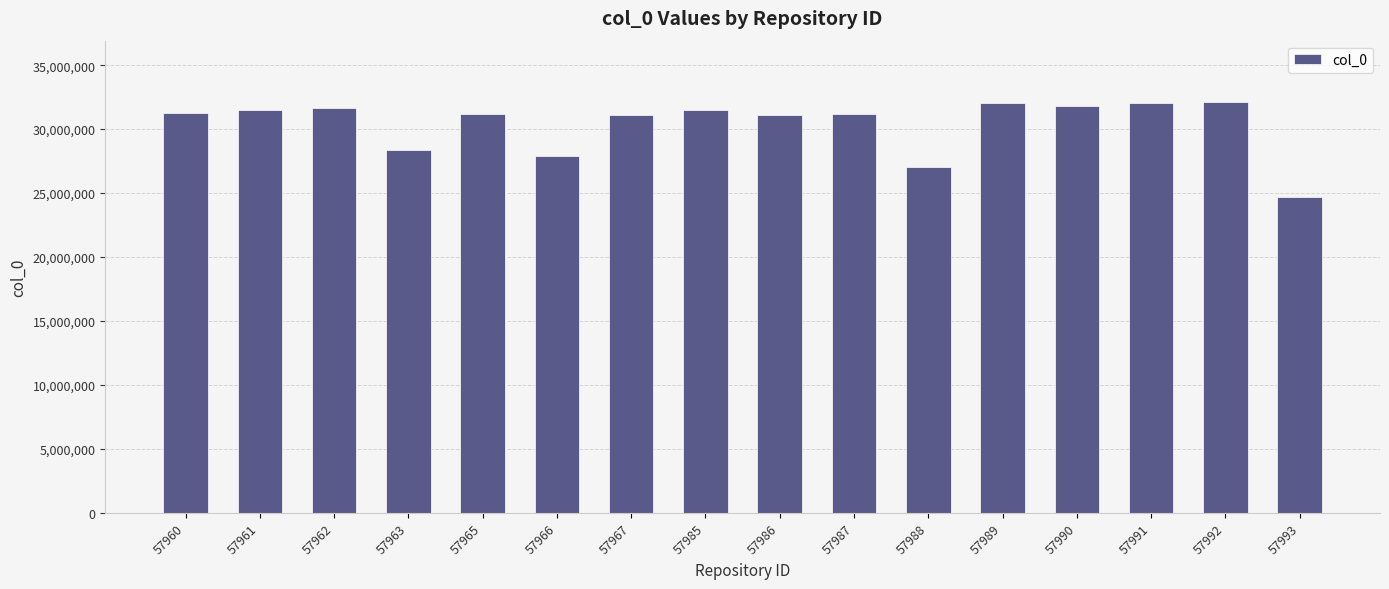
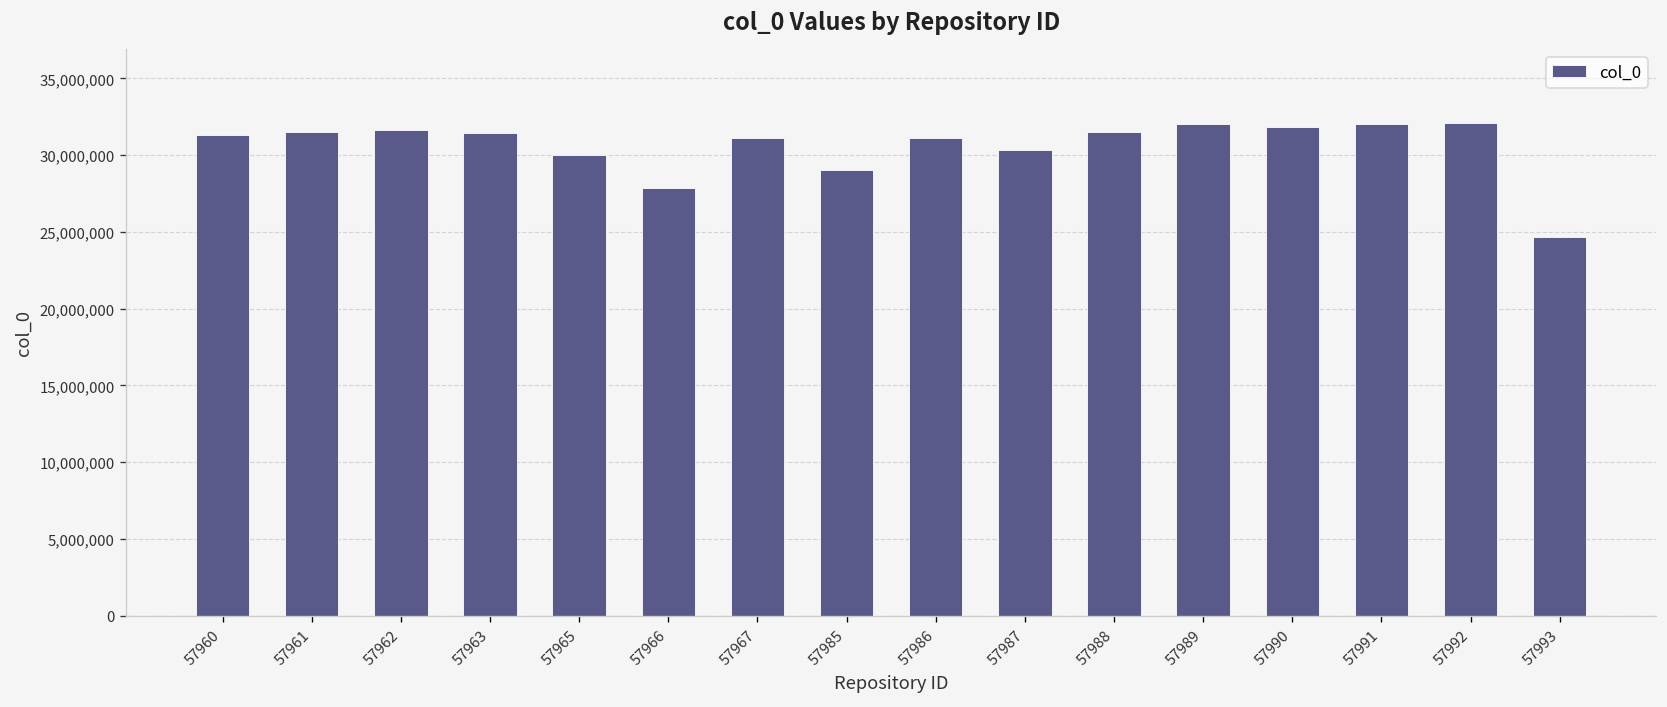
57963: 28,400,000 -> 31,500,000
57965: 31,200,000 -> 30,000,000
57985: 31,500,000 -> 29,100,000
57987: 31,200,000 -> 30,300,000
57988: 27,000,000 -> 31,500,000
